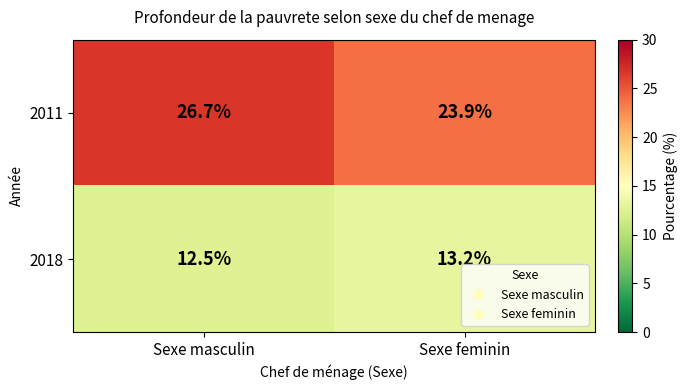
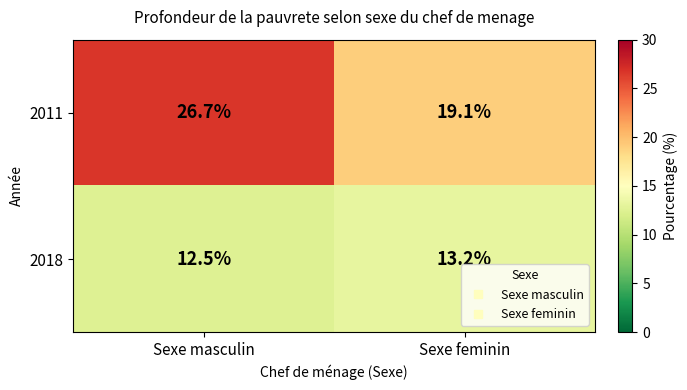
2011, Sexe feminin: 23.9% -> 19.1%
